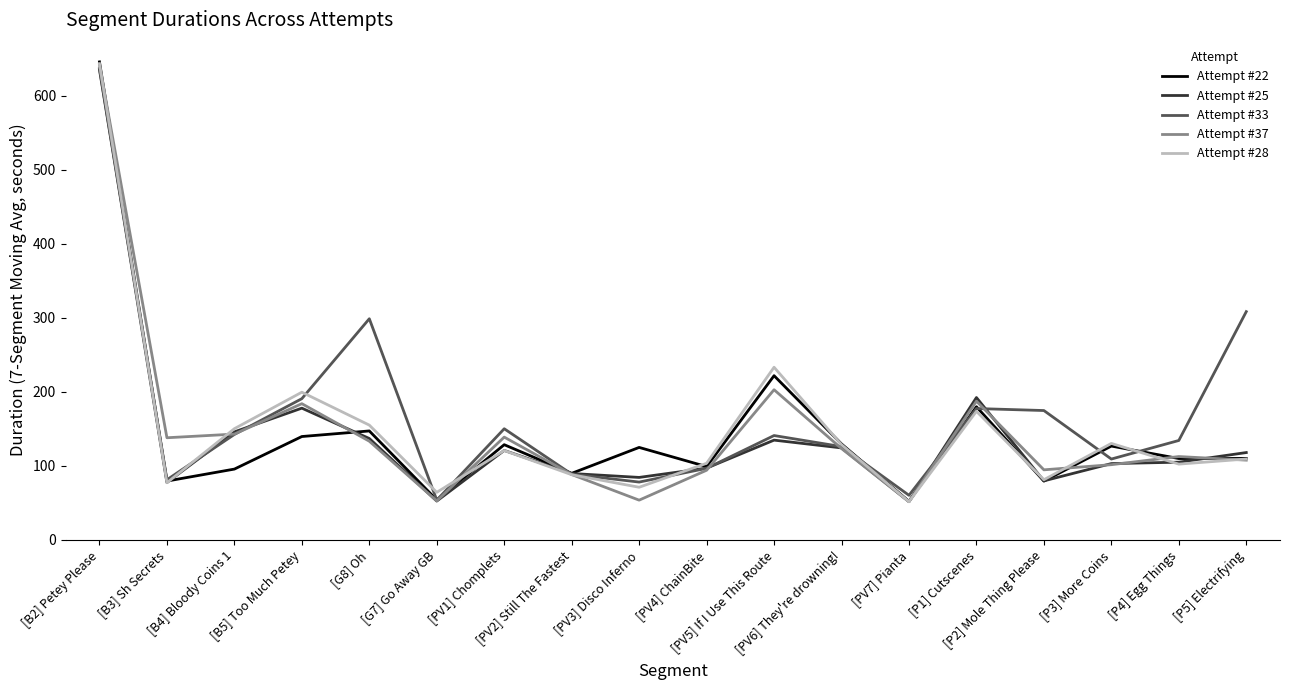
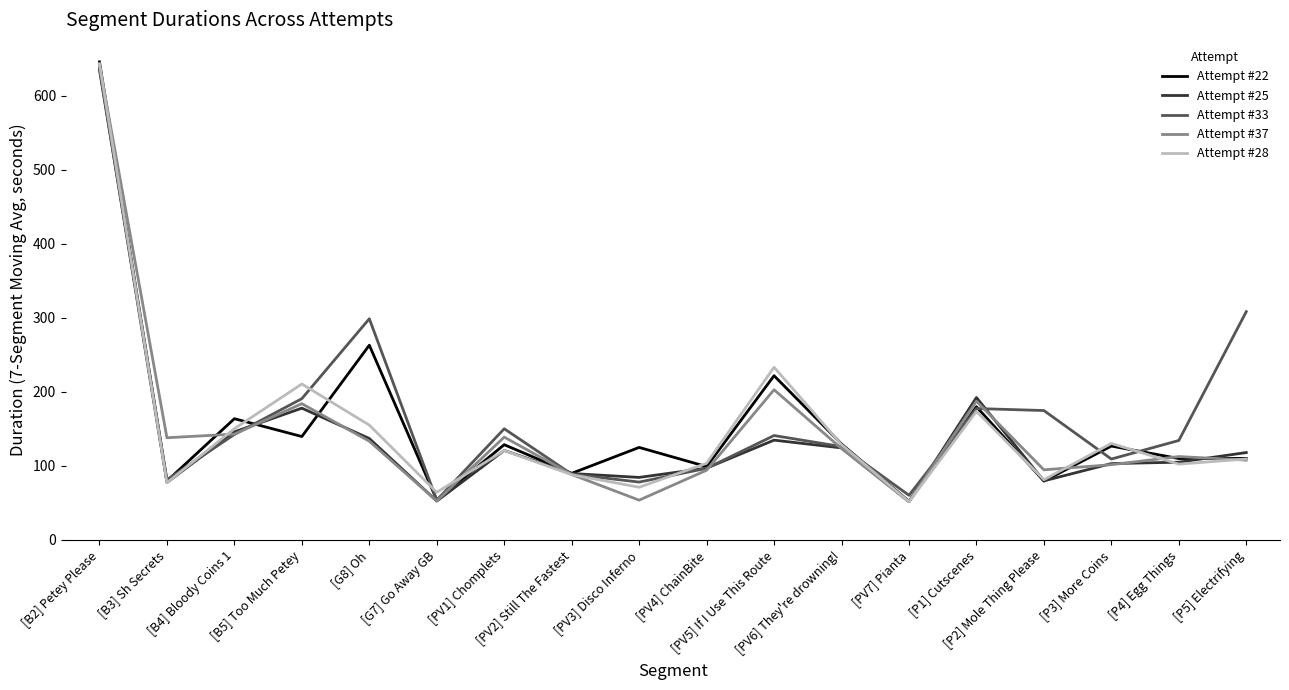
Attempt #22, [B4] Bloody Coins 1: 100 -> 160
Attempt #28, [B5] Too Much Petey: 200 -> 210
Attempt #22, [G8] Oh: 150 -> 260
